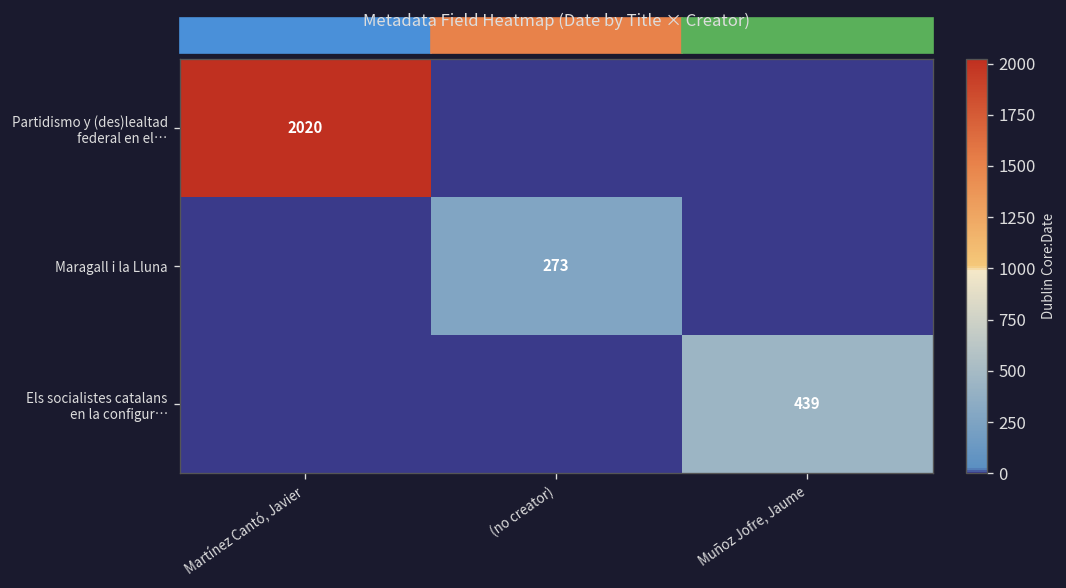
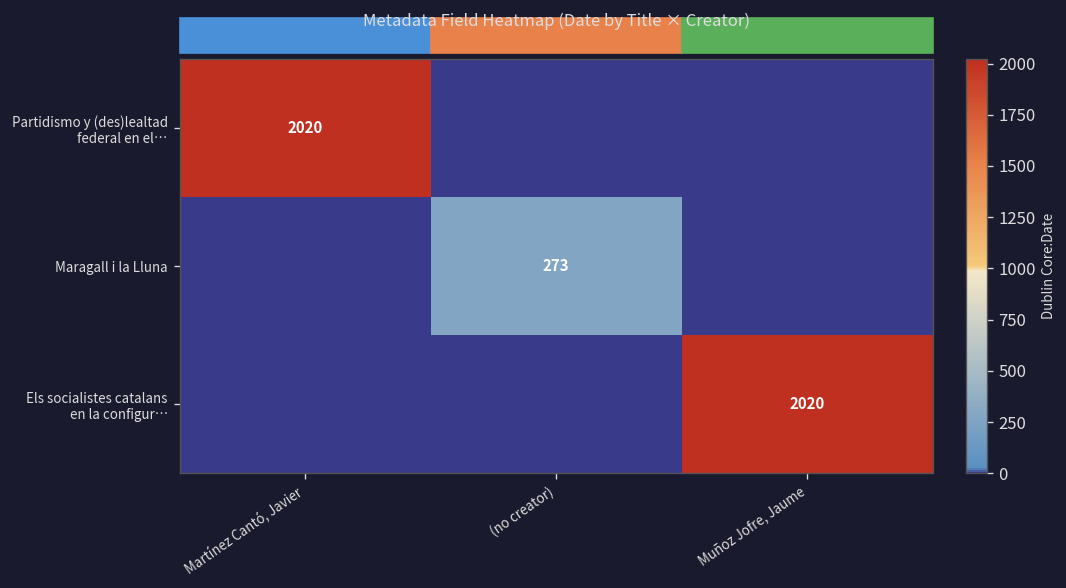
Els socialistes catalans en la configur…, Muñoz Jofre, Jaume: 439 -> 2020
